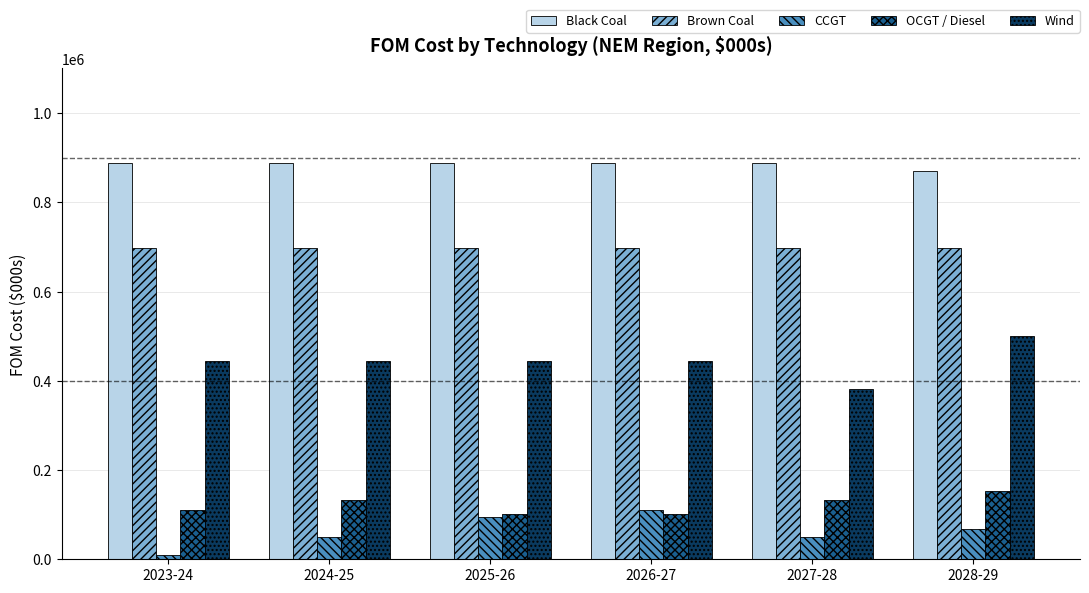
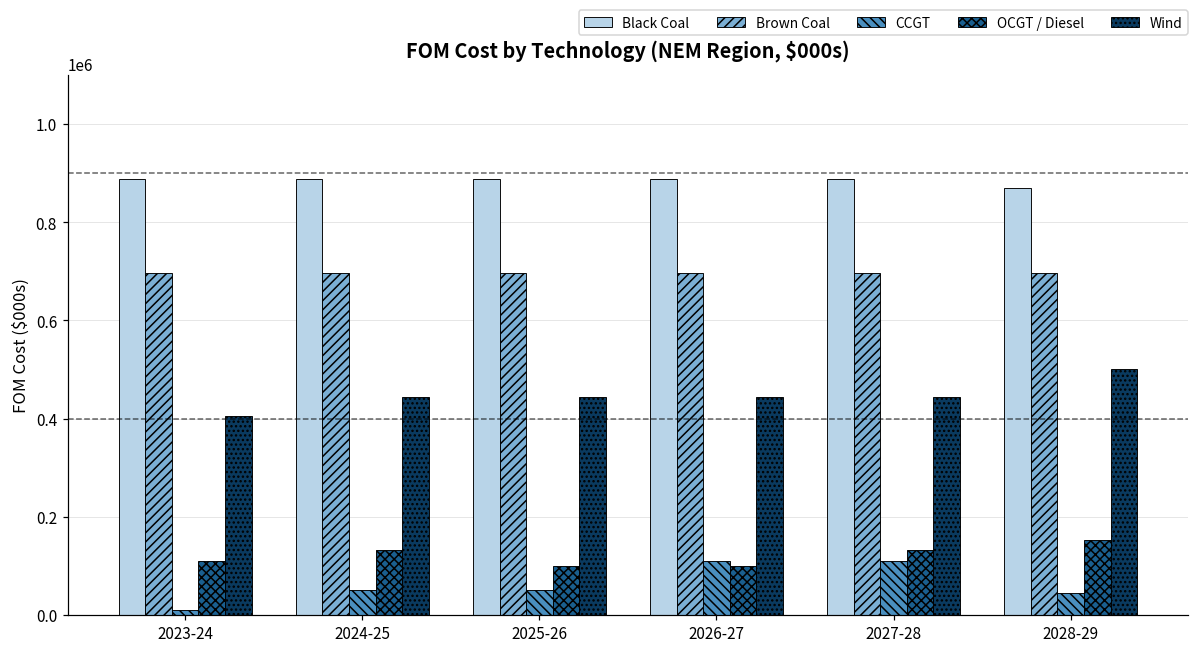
Wind, 2023-24: 440000 -> 410000
CCGT, 2025-26: 100000 -> 50000
CCGT, 2027-28: 50000 -> 110000
Wind, 2027-28: 380000 -> 440000
CCGT, 2028-29: 70000 -> 50000
